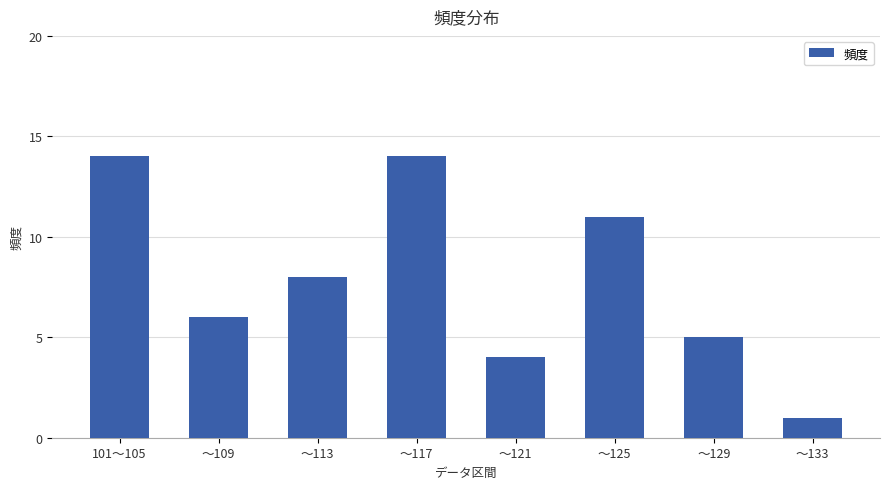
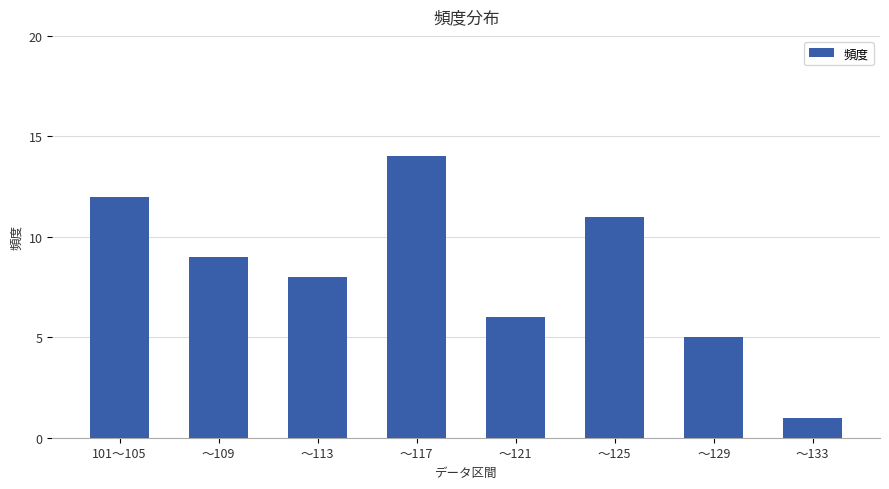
101～105: 14 -> 12
～109: 6 -> 9
～121: 4 -> 6
